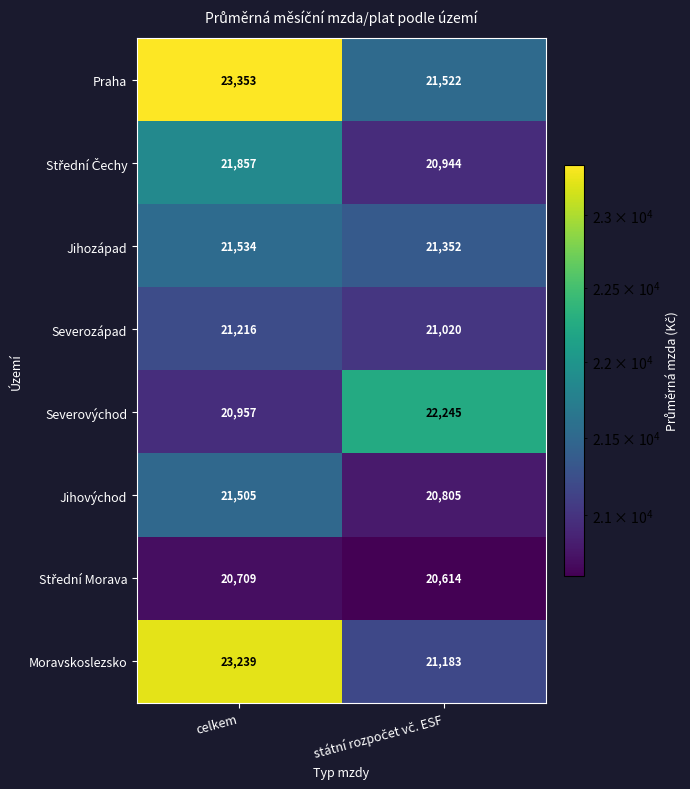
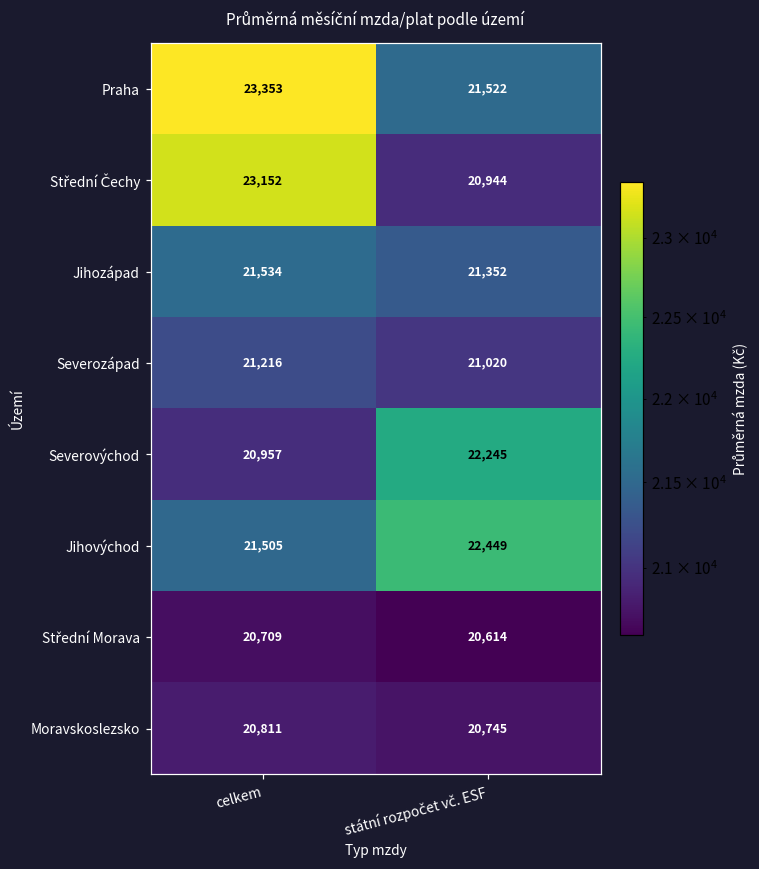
Střední Čechy, celkem: 21,857 -> 23,152
Jihovýchod, státní rozpočet vč. ESF: 20,805 -> 22,449
Moravskoslezsko, celkem: 23,239 -> 20,811
Moravskoslezsko, státní rozpočet vč. ESF: 21,183 -> 20,745
